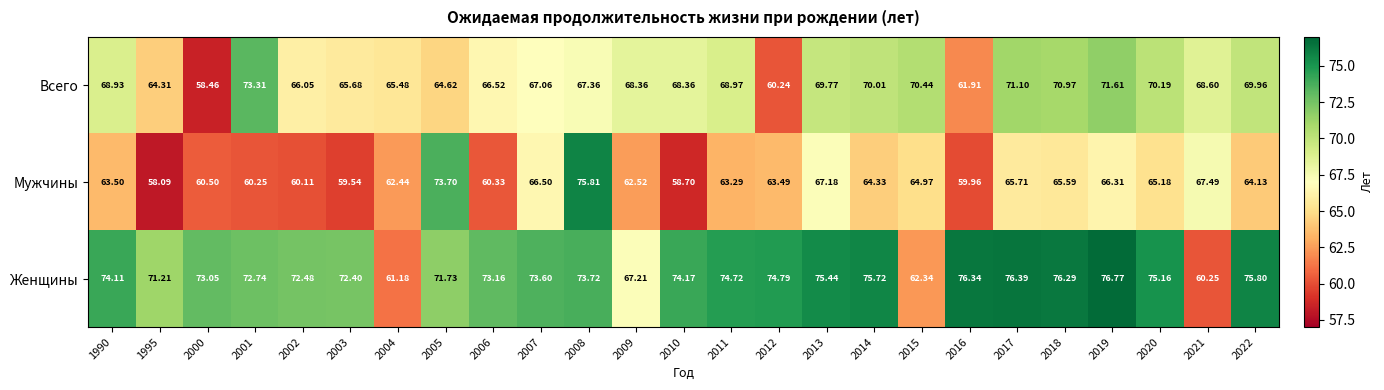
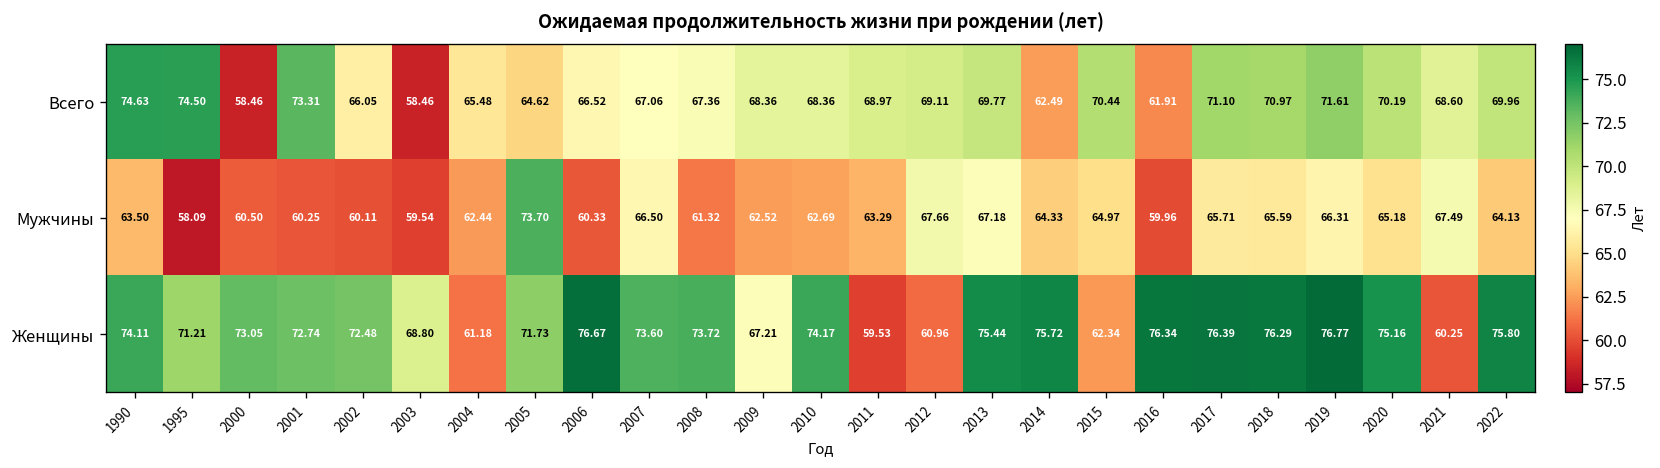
Всего, 1990: 68.93 -> 74.63
Всего, 1995: 64.31 -> 74.50
Всего, 2003: 65.68 -> 58.46
Всего, 2012: 60.24 -> 69.11
Всего, 2014: 70.01 -> 62.49
Мужчины, 2008: 75.81 -> 61.32
Мужчины, 2010: 58.70 -> 62.69
Мужчины, 2012: 63.49 -> 67.66
Женщины, 2003: 72.40 -> 68.80
Женщины, 2006: 73.16 -> 76.67
Женщины, 2011: 74.72 -> 59.53
Женщины, 2012: 74.79 -> 60.96
